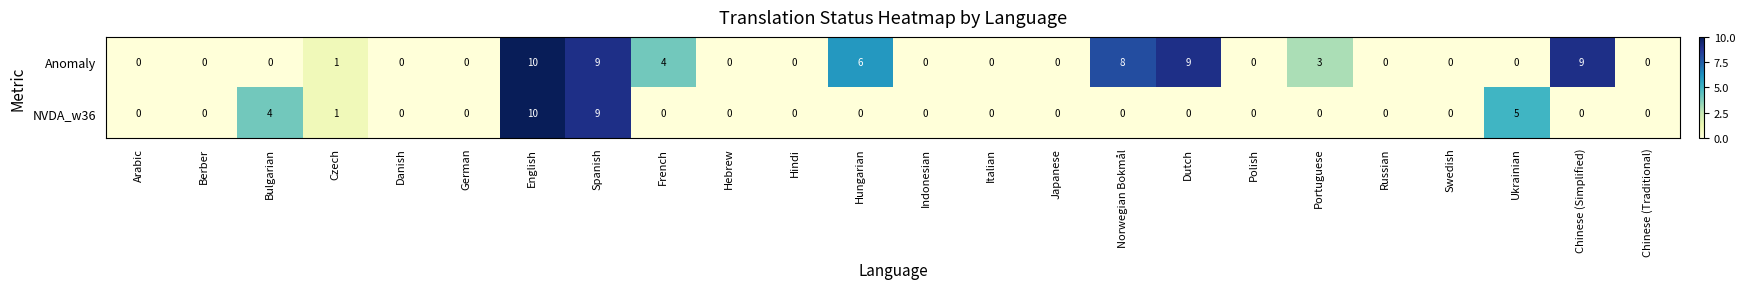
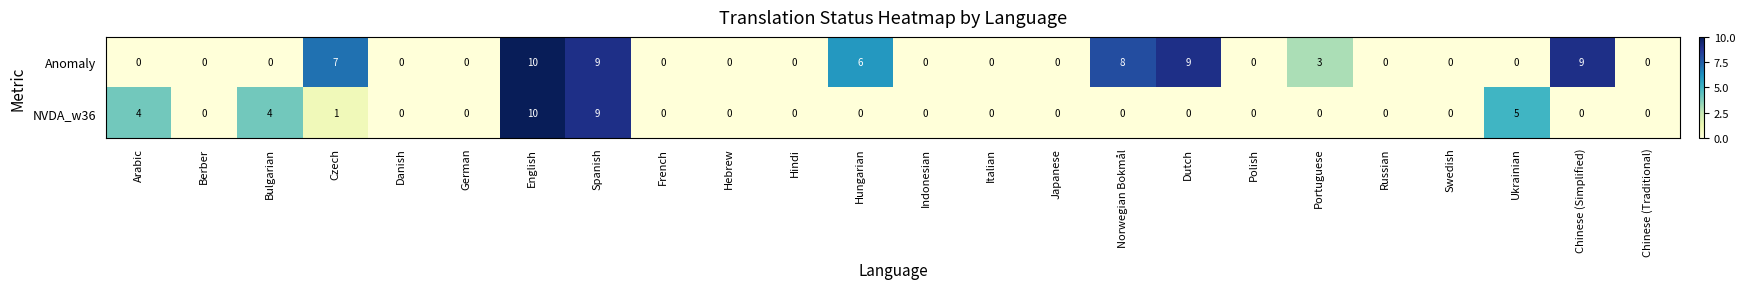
Anomaly, Czech: 1 -> 7
Anomaly, French: 4 -> 0
NVDA_w36, Arabic: 0 -> 4
